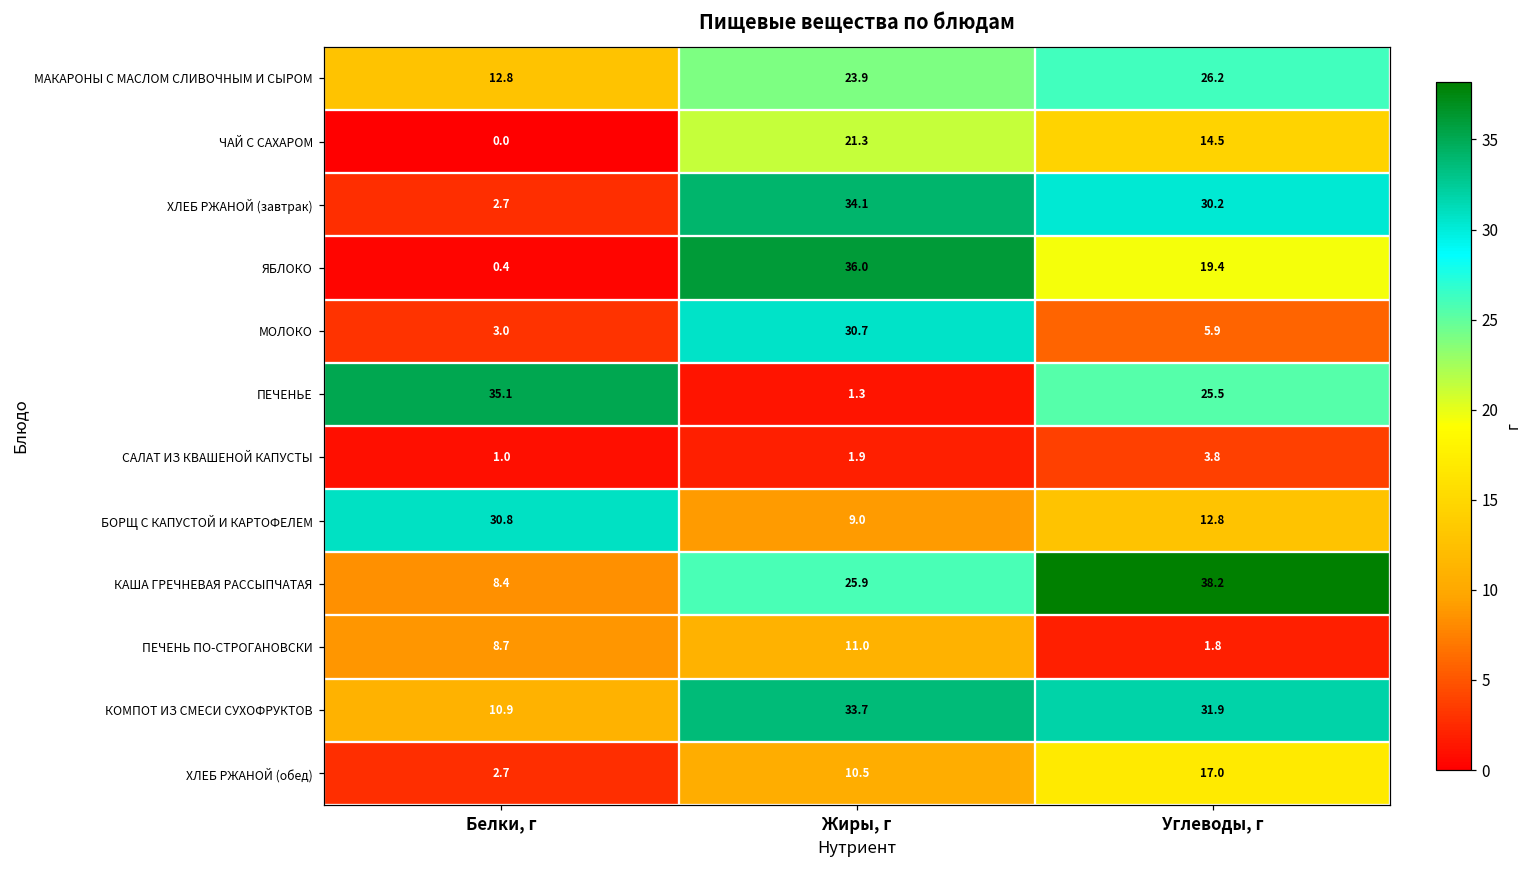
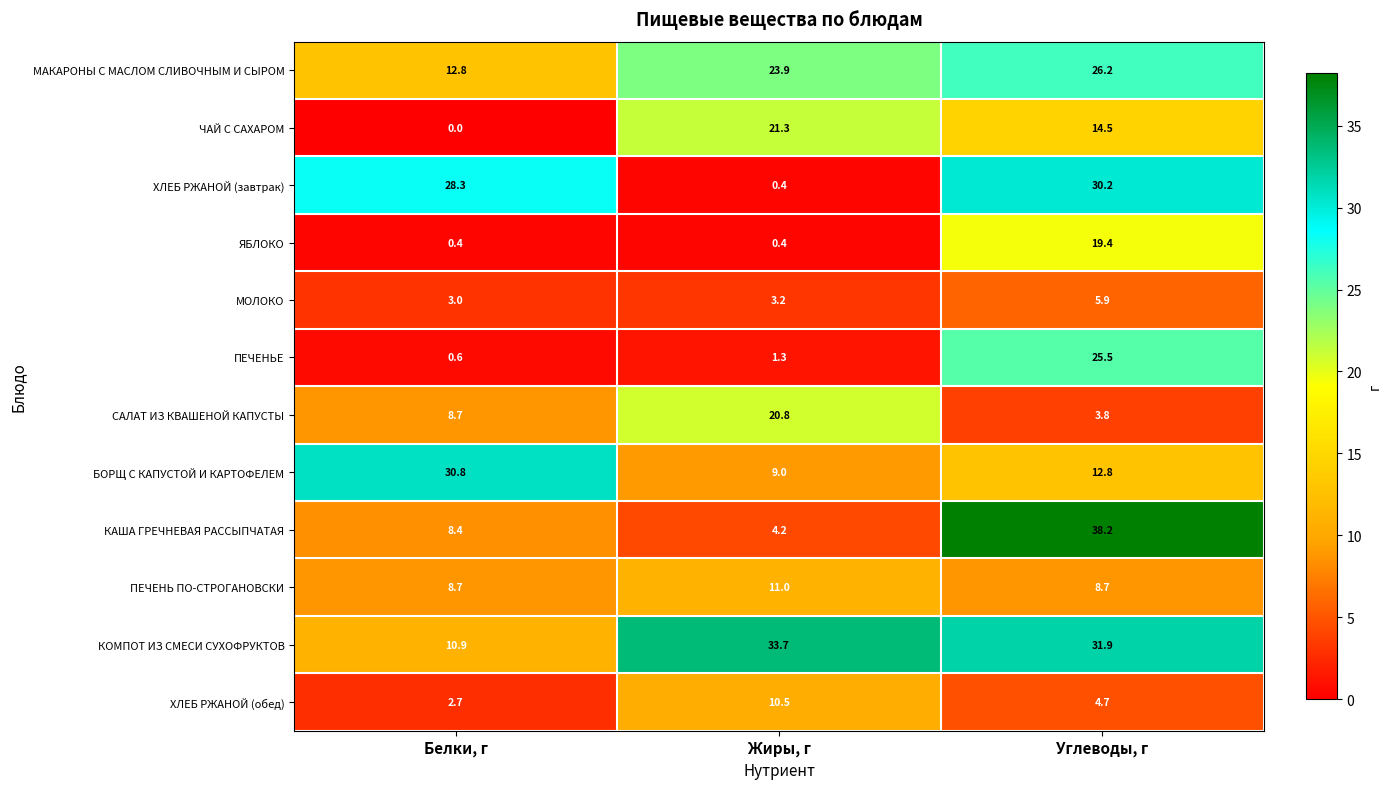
ХЛЕБ РЖАНОЙ (завтрак), Белки, г: 2.7 -> 28.3
ХЛЕБ РЖАНОЙ (завтрак), Жиры, г: 34.1 -> 0.4
ЯБЛОКО, Жиры, г: 36.0 -> 0.4
МОЛОКО, Жиры, г: 30.7 -> 3.2
ПЕЧЕНЬЕ, Белки, г: 35.1 -> 0.6
САЛАТ ИЗ КВАШЕНОЙ КАПУСТЫ, Белки, г: 1.0 -> 8.7
САЛАТ ИЗ КВАШЕНОЙ КАПУСТЫ, Жиры, г: 1.9 -> 20.8
КАША ГРЕЧНЕВАЯ РАССЫПЧАТАЯ, Жиры, г: 25.9 -> 4.2
ПЕЧЕНЬ ПО-СТРОГАНОВСКИ, Углеводы, г: 1.8 -> 8.7
ХЛЕБ РЖАНОЙ (обед), Углеводы, г: 17.0 -> 4.7
